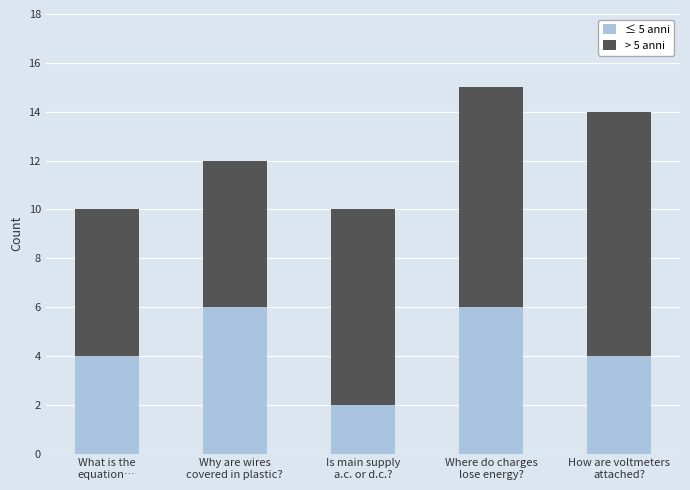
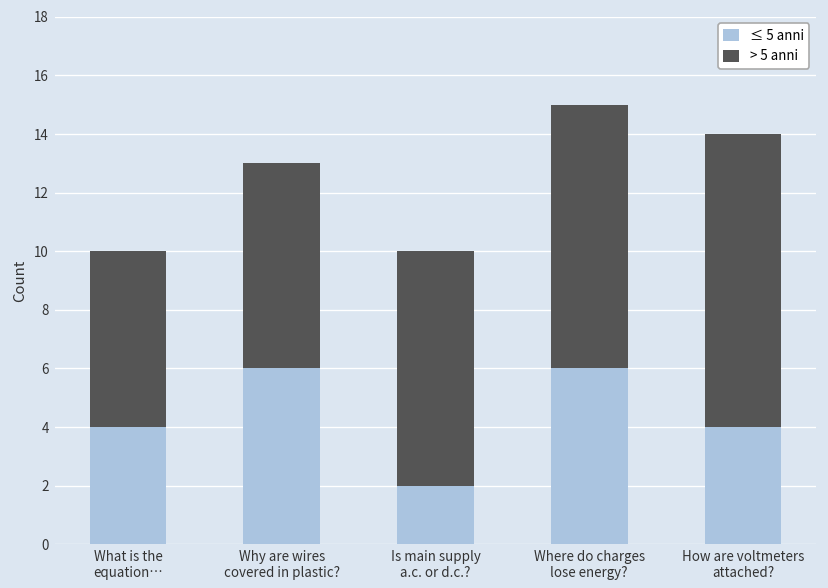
> 5 anni, Why are wires covered in plastic?: 6 -> 7
